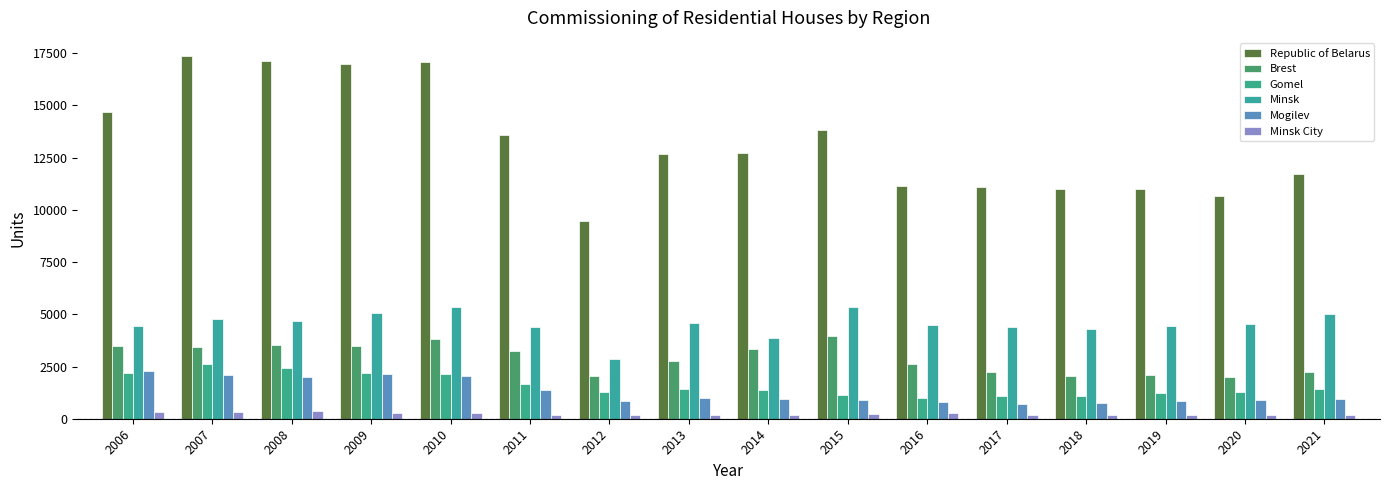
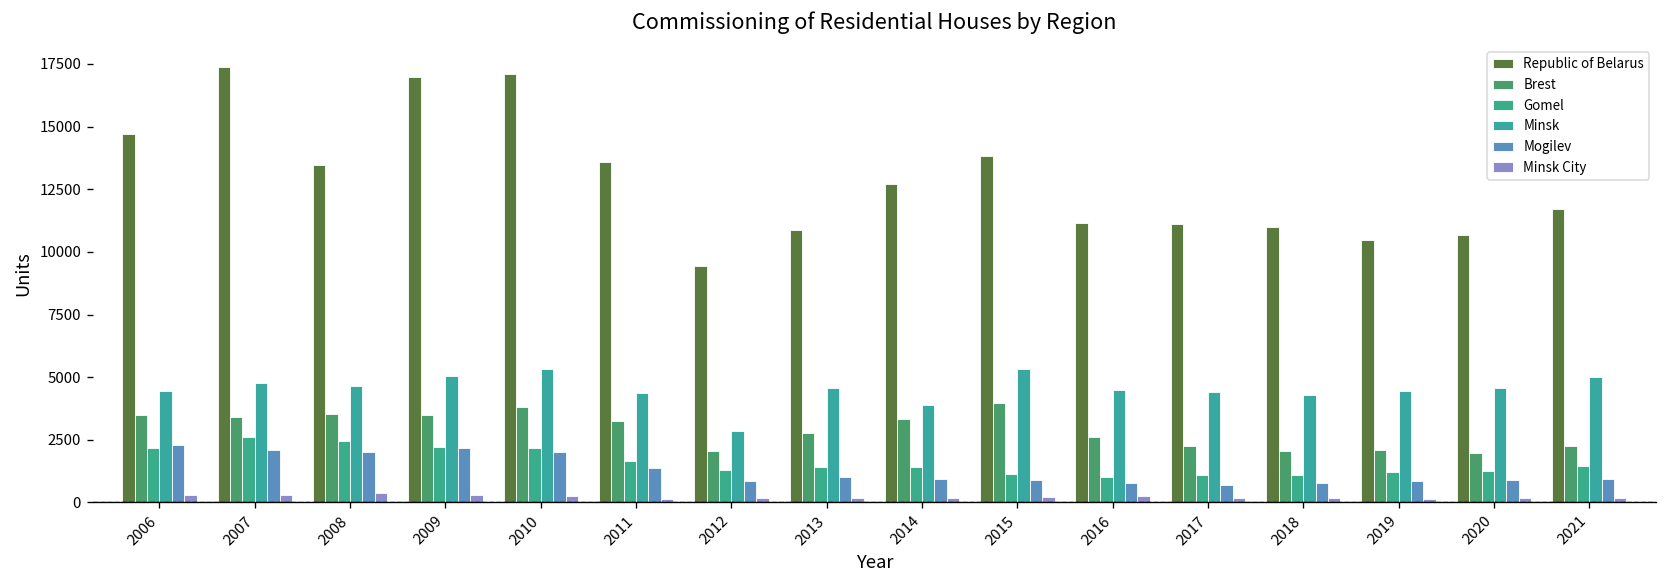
Republic of Belarus, 2008: 17100 -> 13500
Republic of Belarus, 2013: 12700 -> 10900
Republic of Belarus, 2019: 11000 -> 10500
